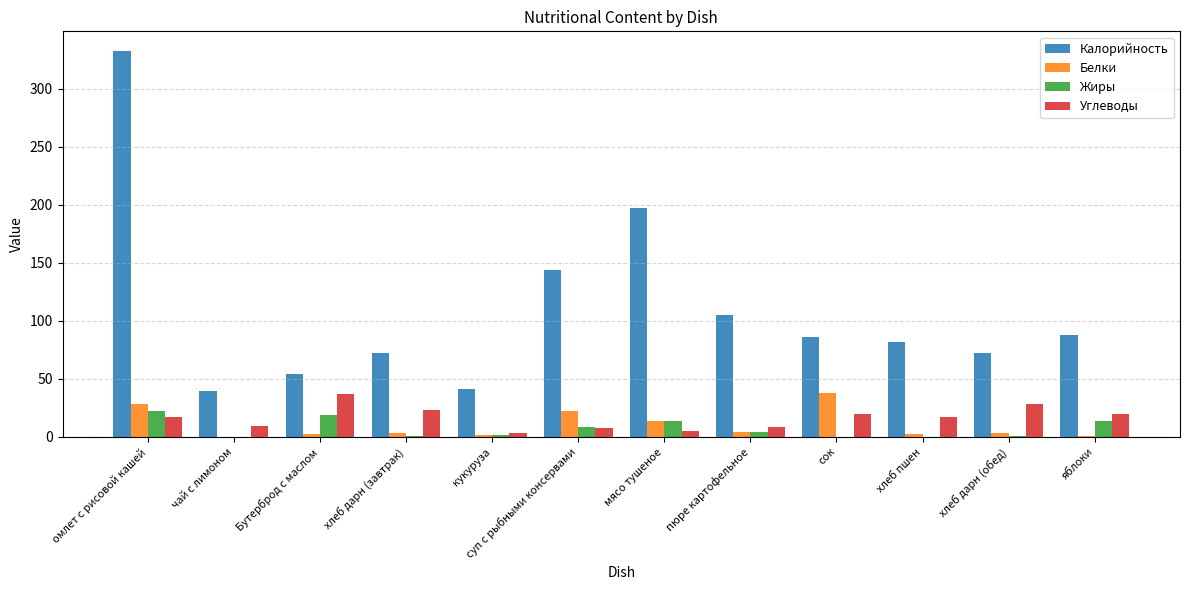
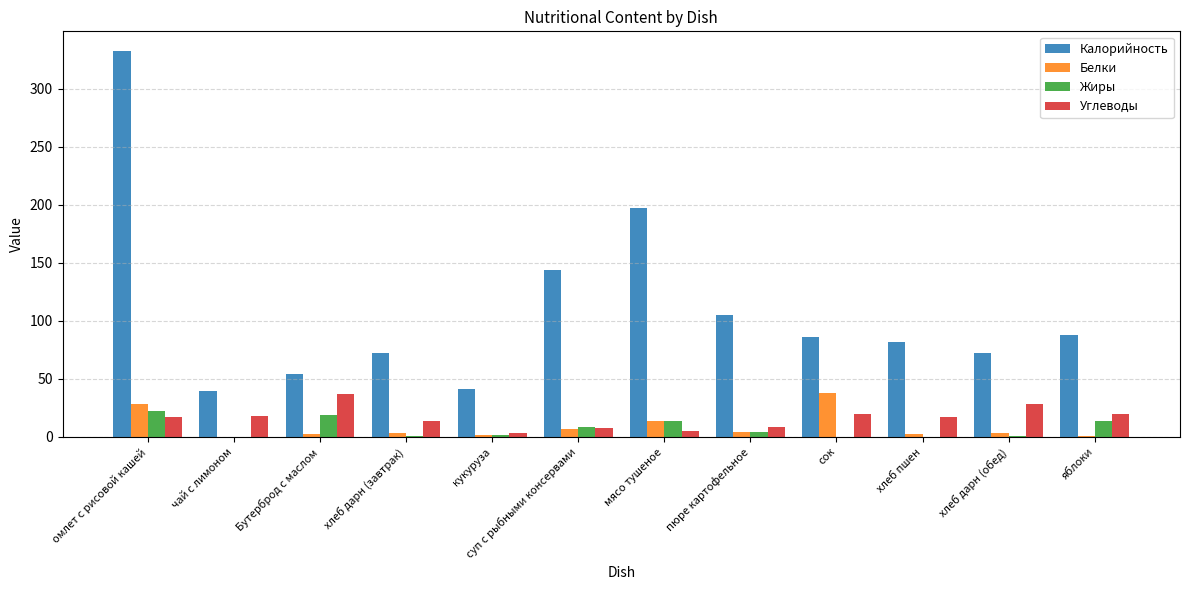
Углеводы, чай с лимоном: 10 -> 18
Углеводы, хлеб дарн (завтрак): 23 -> 14
Белки, суп с рыбными консервами: 22 -> 7
